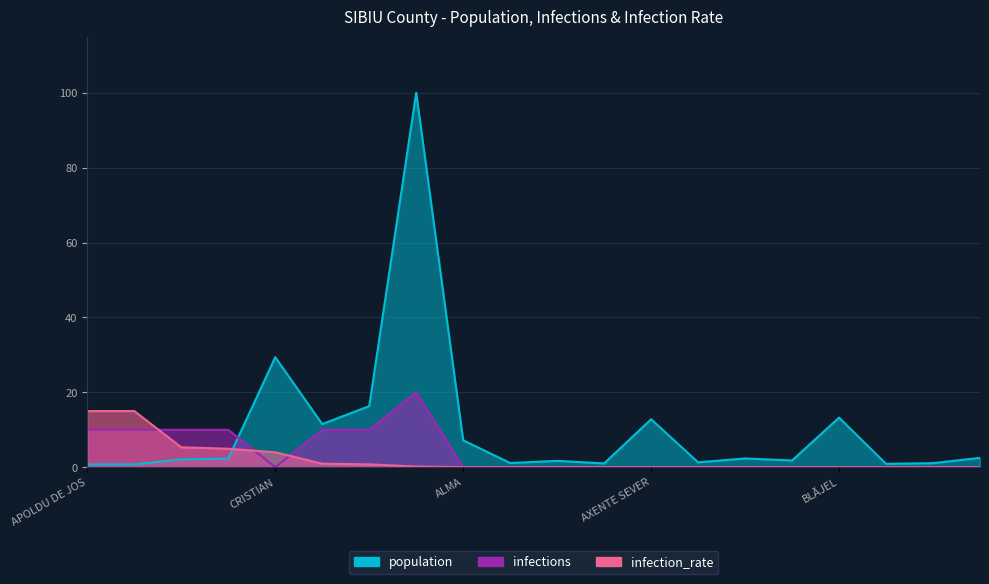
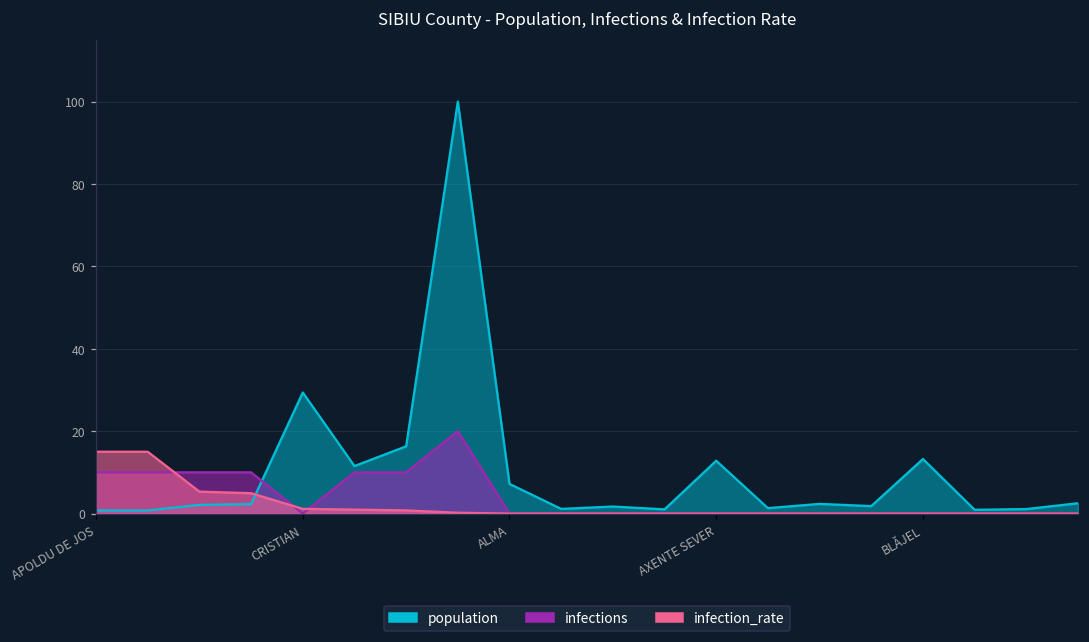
infection_rate, CRISTIAN: 4 -> 1
